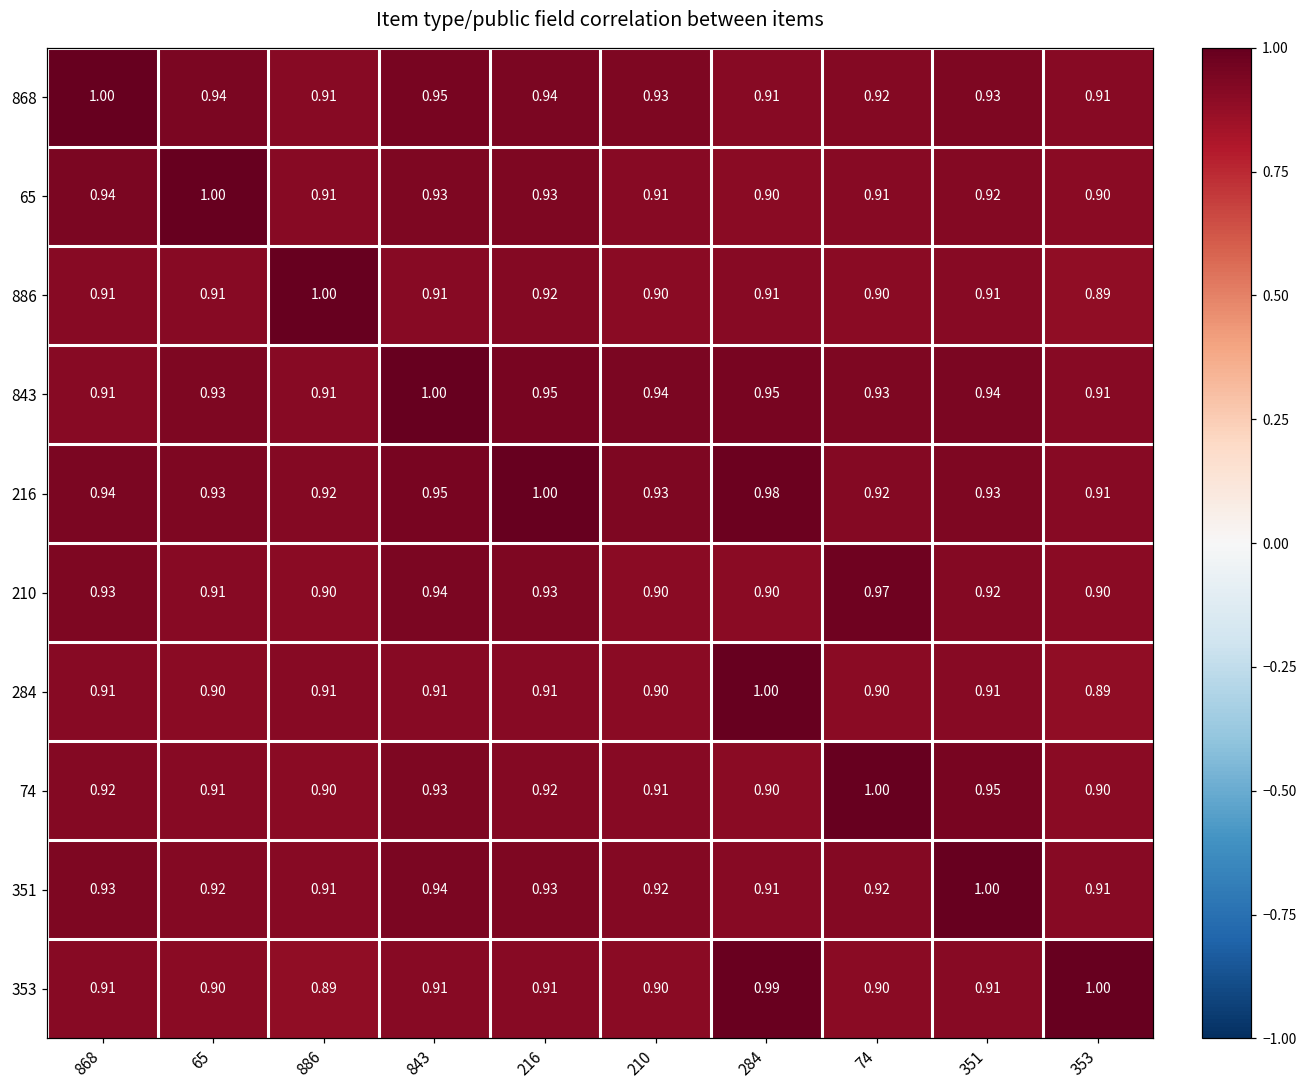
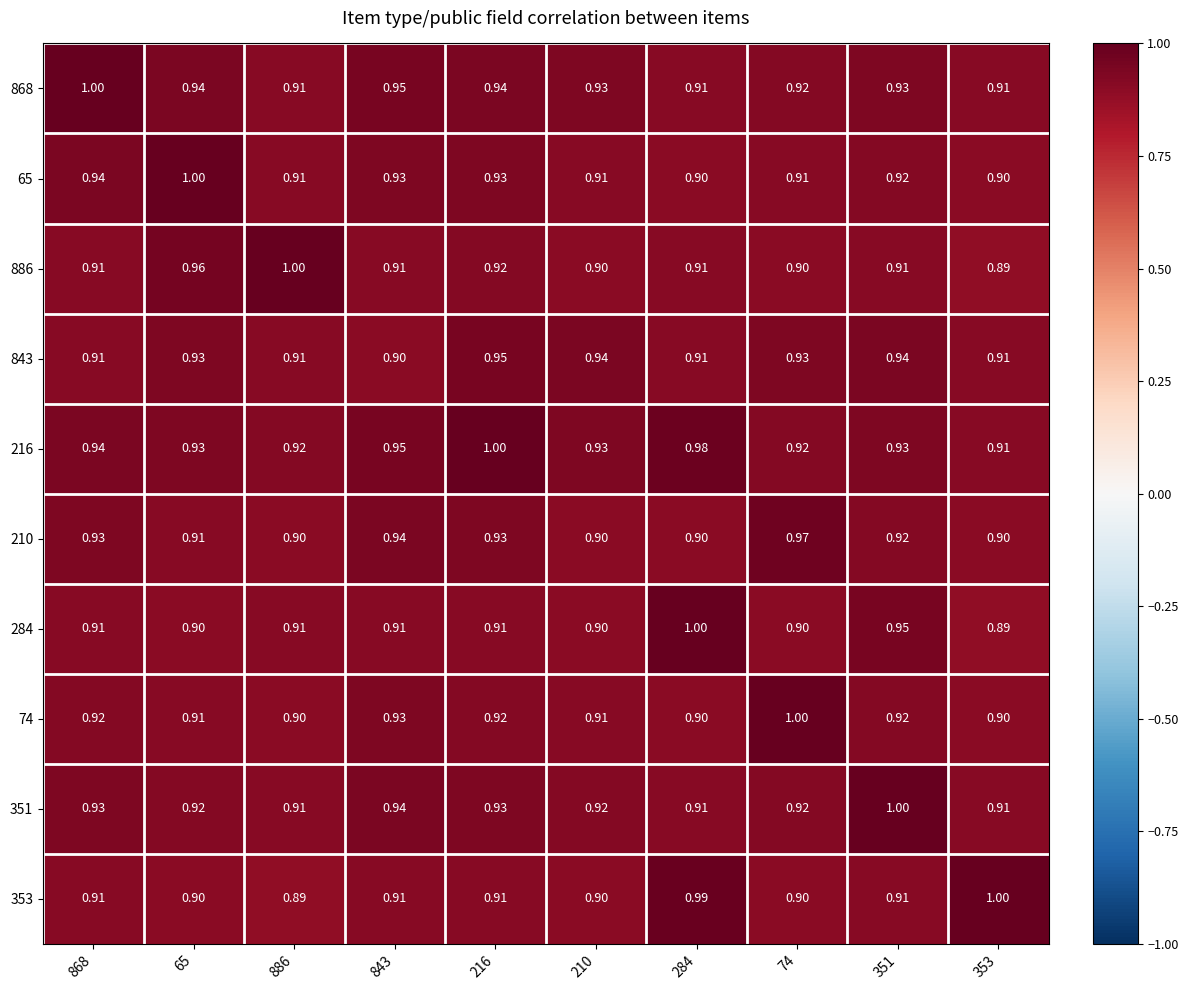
886, 65: 0.91 -> 0.96
843, 843: 1.00 -> 0.90
843, 284: 0.95 -> 0.91
284, 351: 0.91 -> 0.95
74, 351: 0.95 -> 0.92
